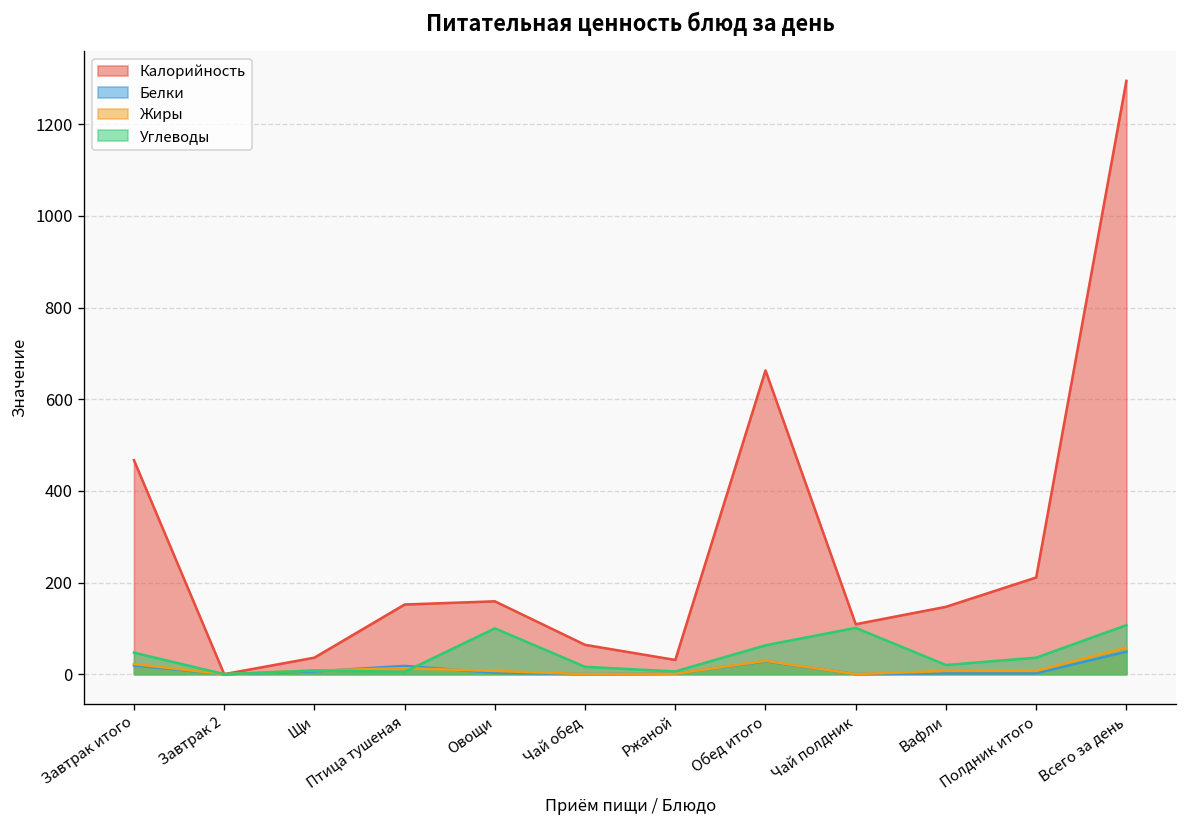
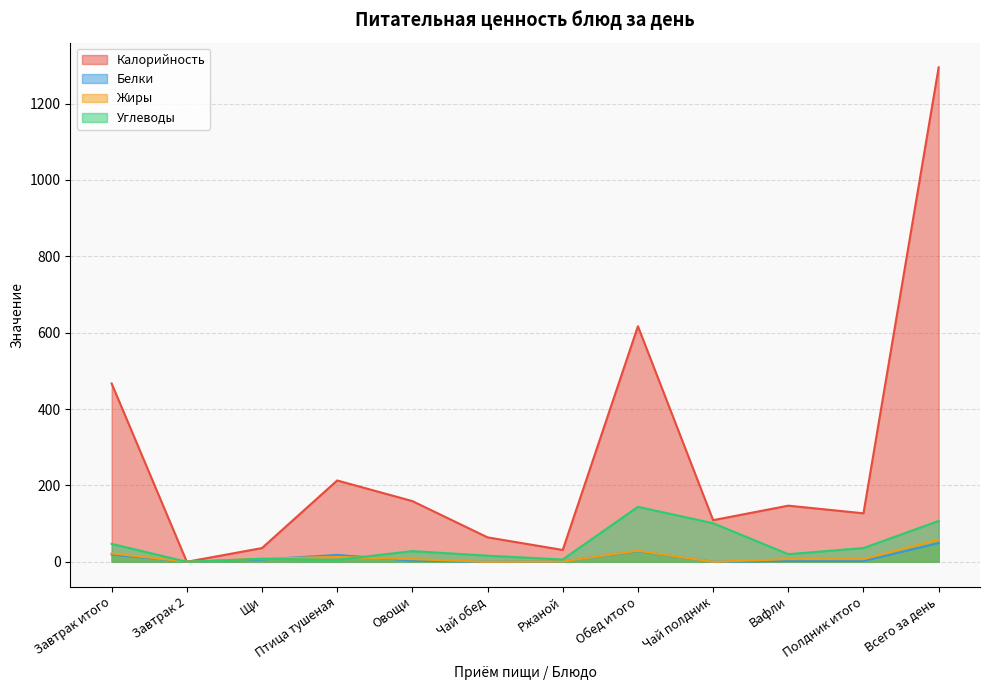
Калорийность, Птица тушеная: 150 -> 210
Углеводы, Овощи: 100 -> 30
Калорийность, Обед итого: 660 -> 620
Углеводы, Обед итого: 60 -> 140
Калорийность, Полдник итого: 210 -> 130
